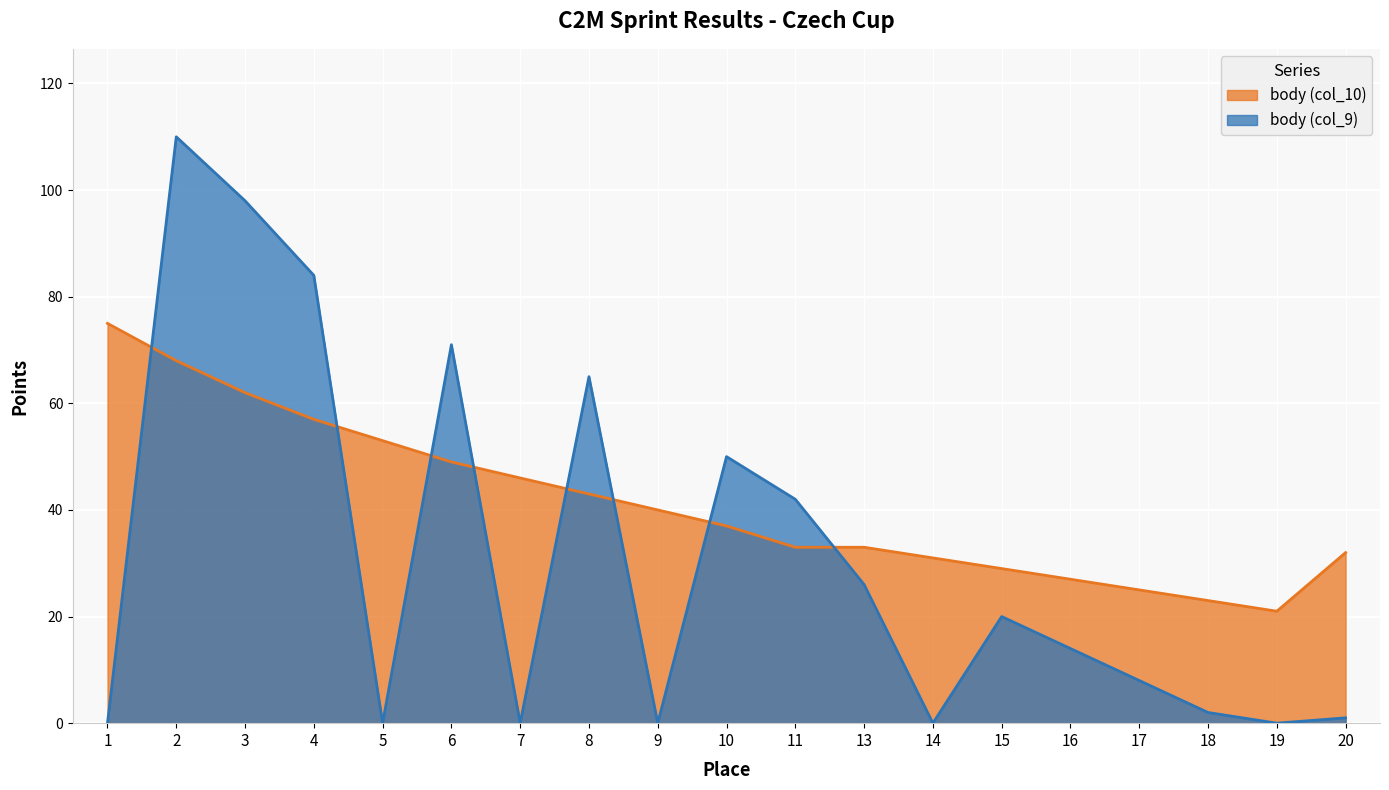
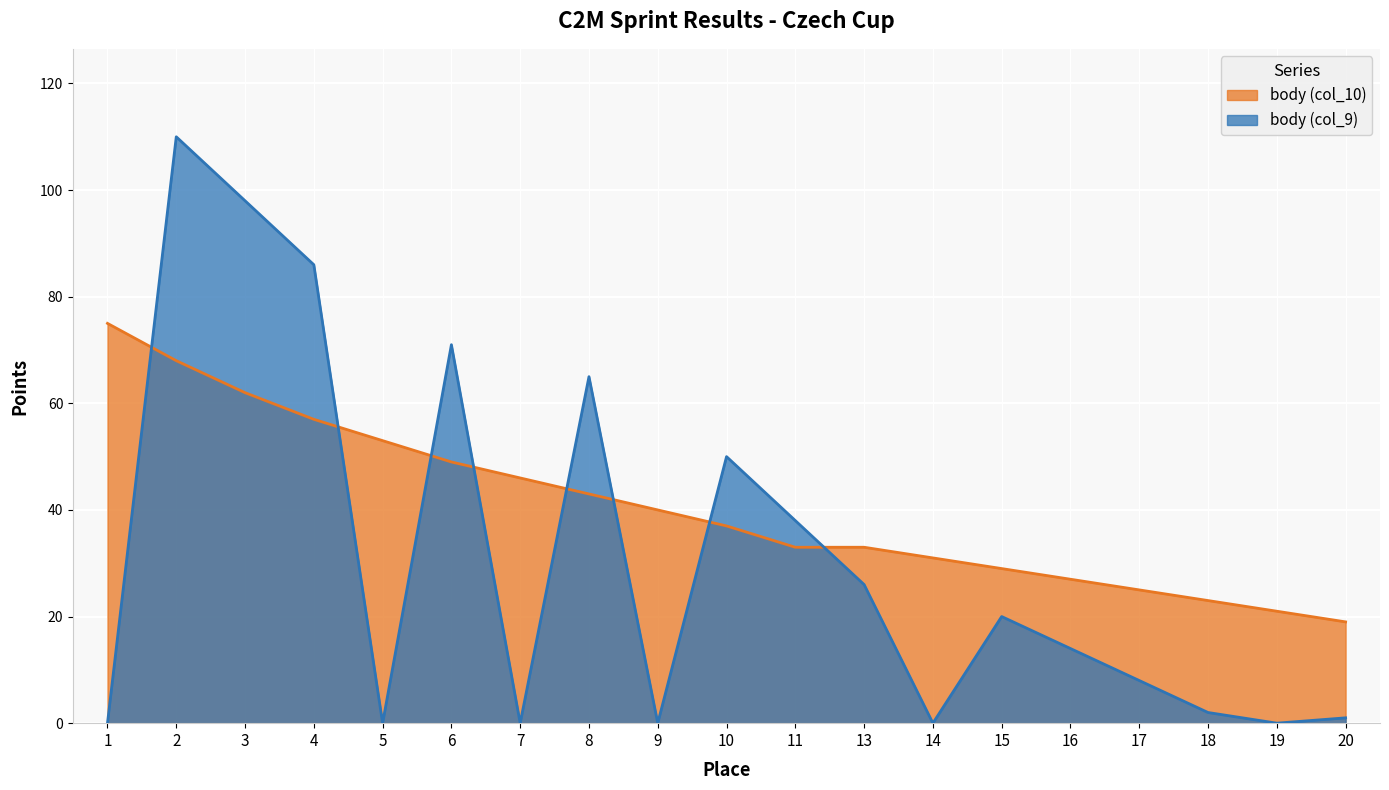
body (col_9), 4: 84 -> 86
body (col_9), 11: 42 -> 38
body (col_10), 20: 32 -> 19
